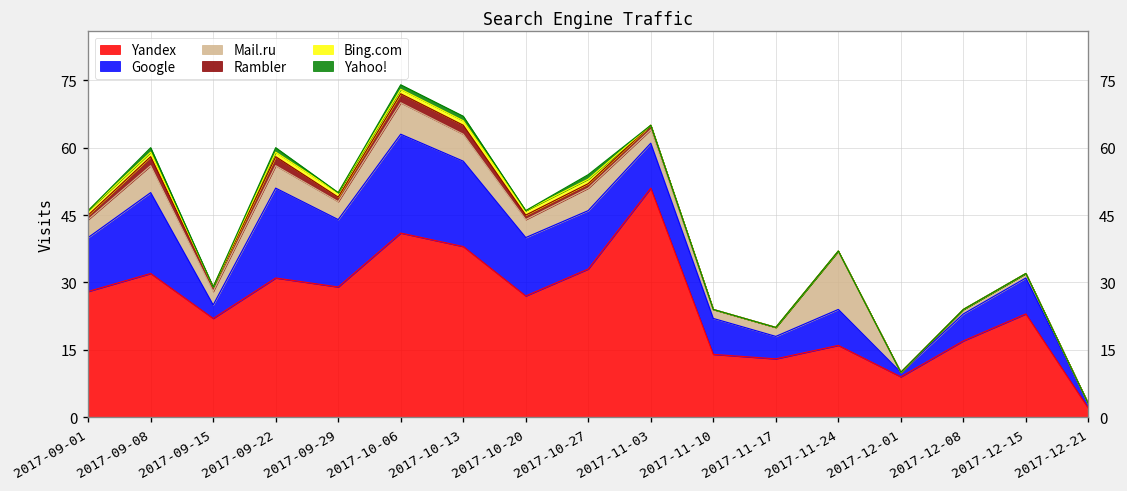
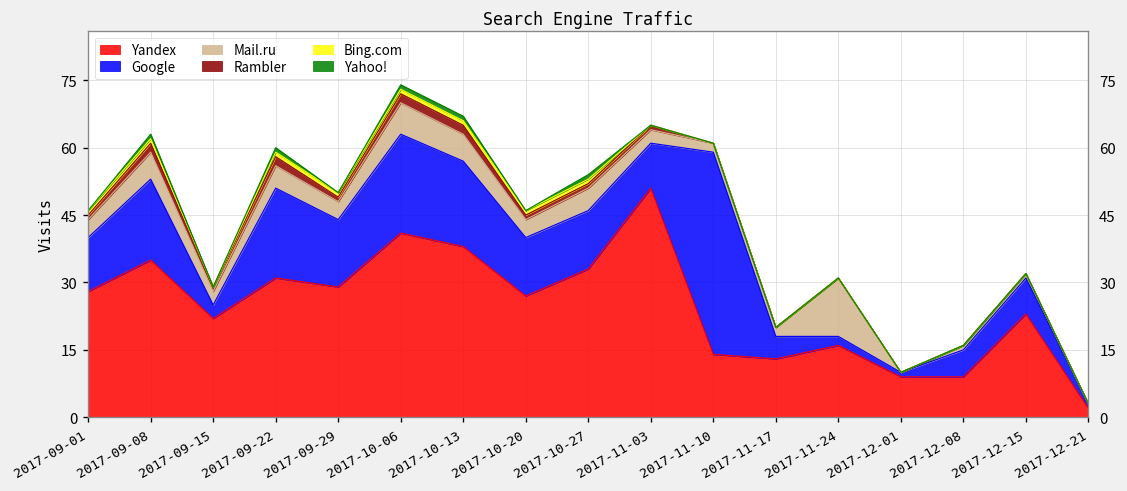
Yandex, 2017-09-08: 32 -> 35
Google, 2017-11-10: 8 -> 45
Google, 2017-11-24: 8 -> 2
Yandex, 2017-12-08: 17 -> 9
